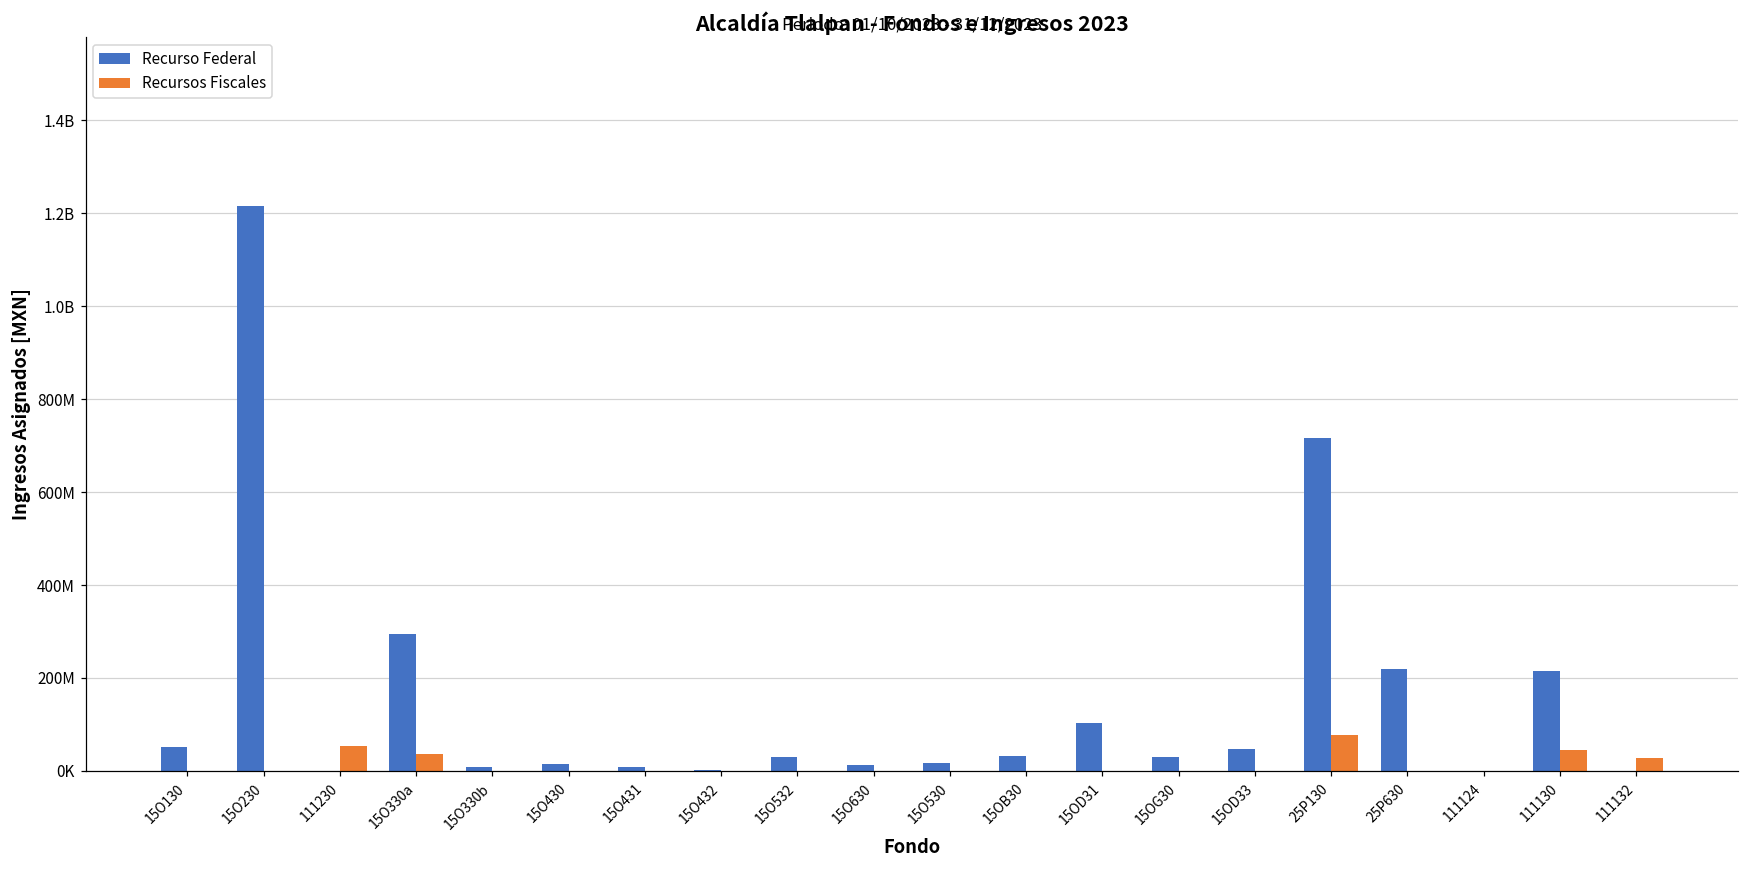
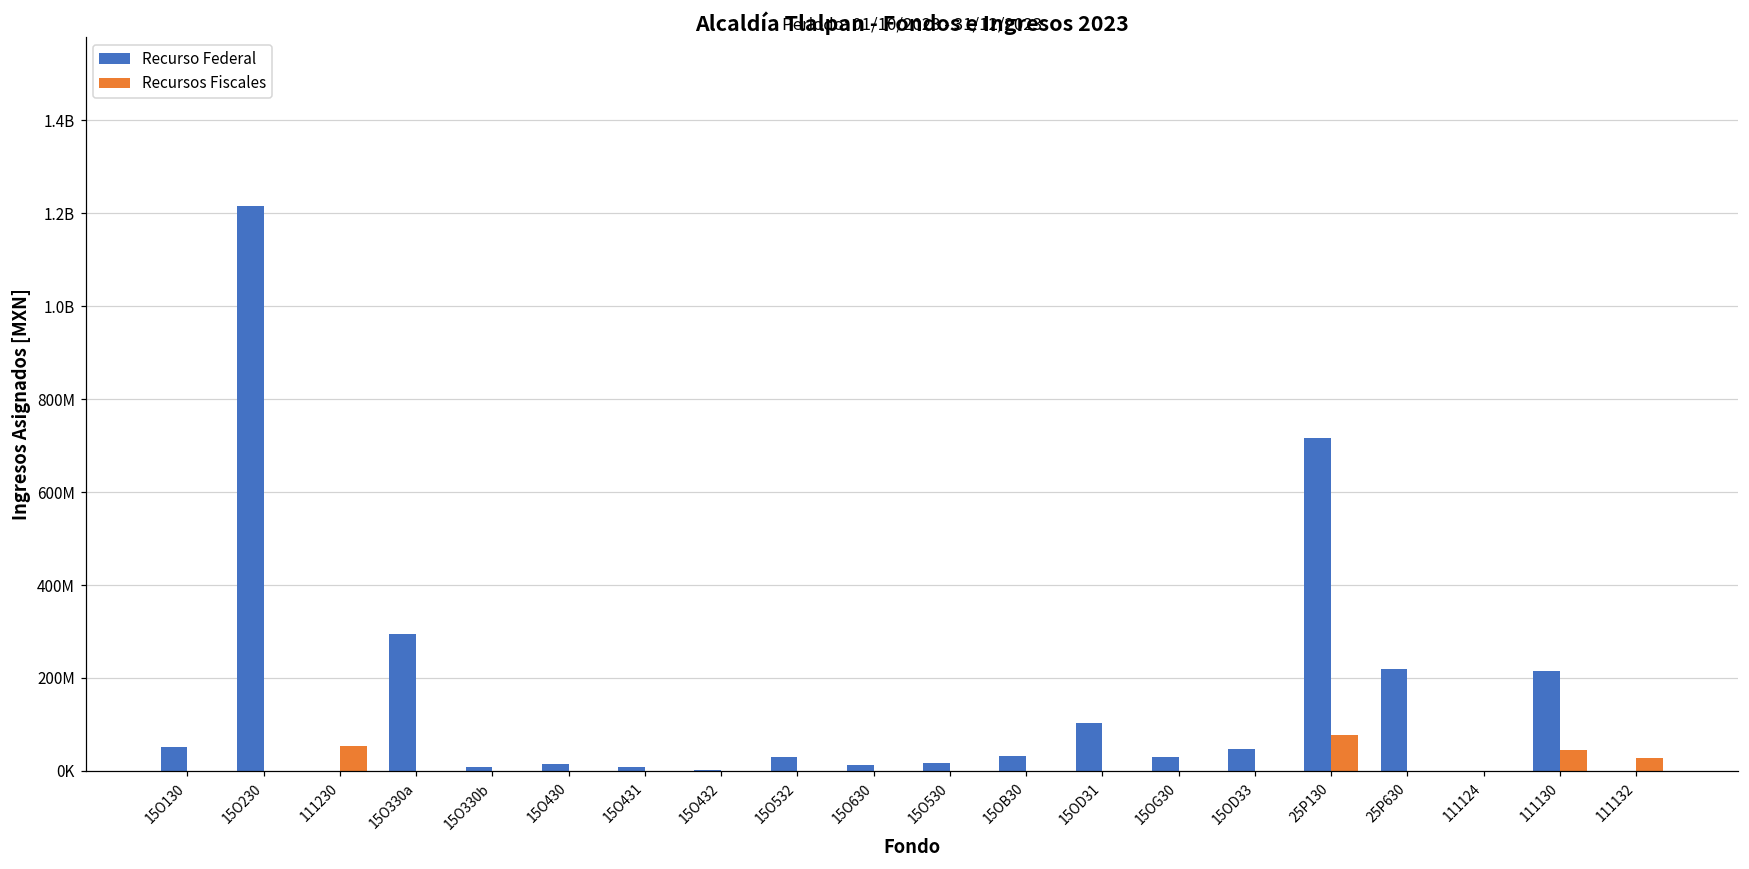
Recursos Fiscales, 15O330a: 40000000 -> 0
